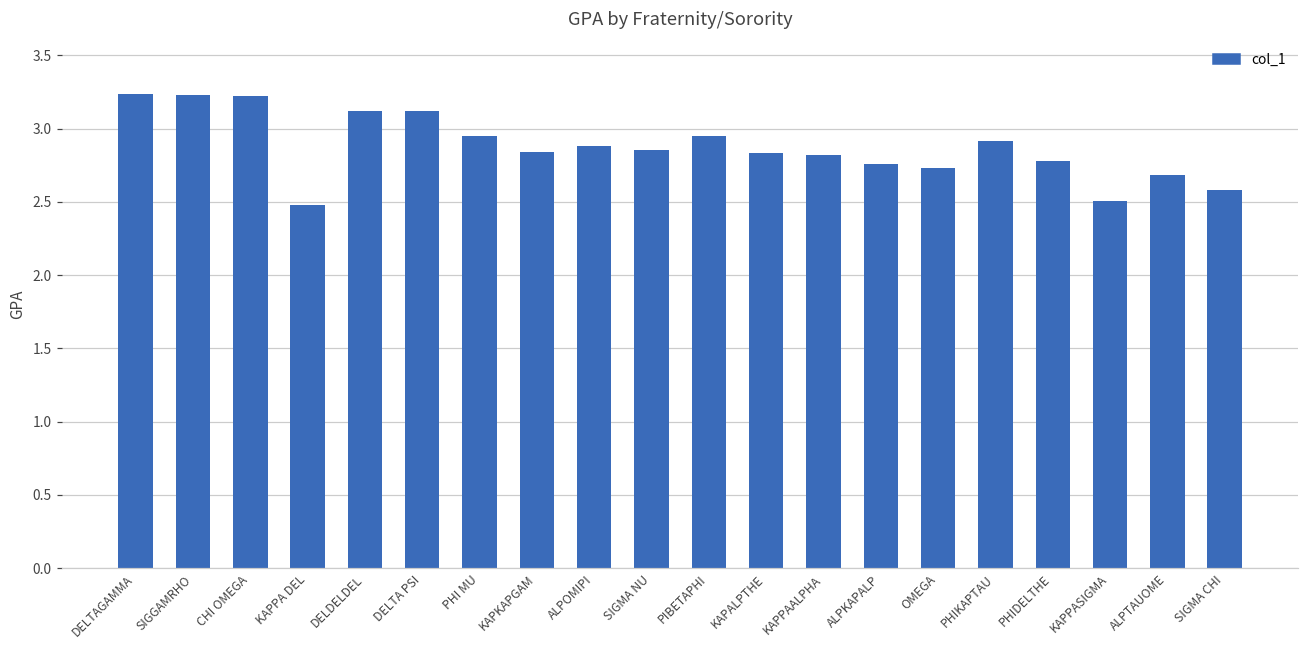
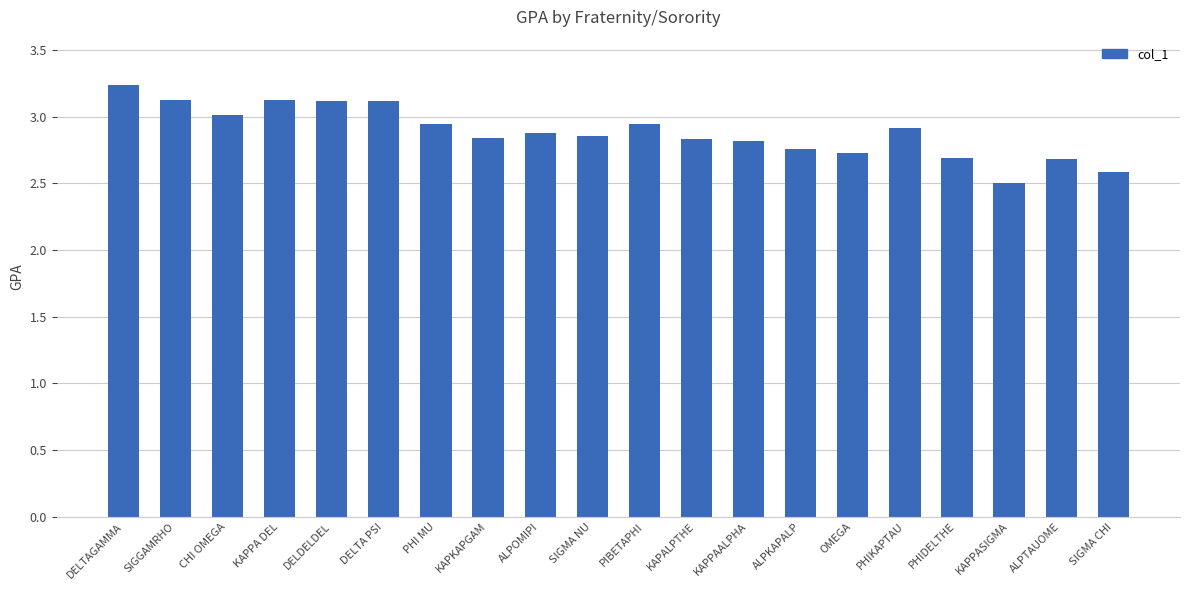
SIGGAMRHO: 3.23 -> 3.13
CHI OMEGA: 3.22 -> 3.01
KAPPA DEL: 2.48 -> 3.13
PHIDELTHE: 2.78 -> 2.69
